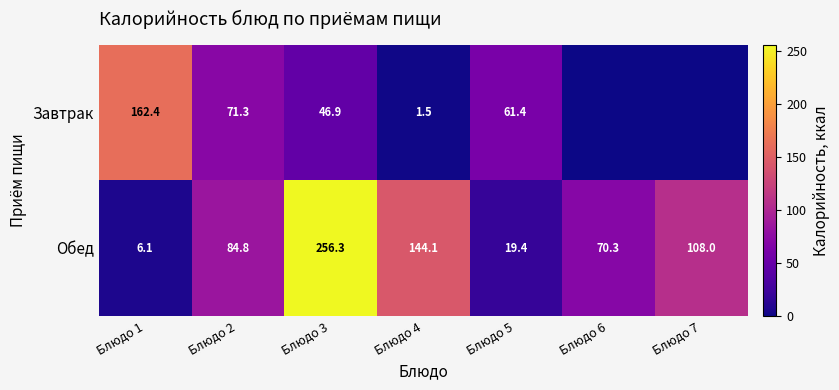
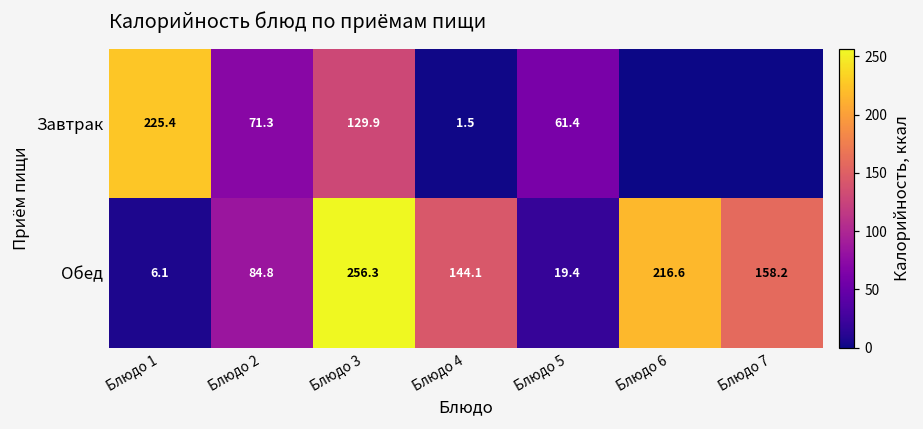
Завтрак, Блюдо 1: 162.4 -> 225.4
Завтрак, Блюдо 3: 46.9 -> 129.9
Обед, Блюдо 6: 70.3 -> 216.6
Обед, Блюдо 7: 108.0 -> 158.2
